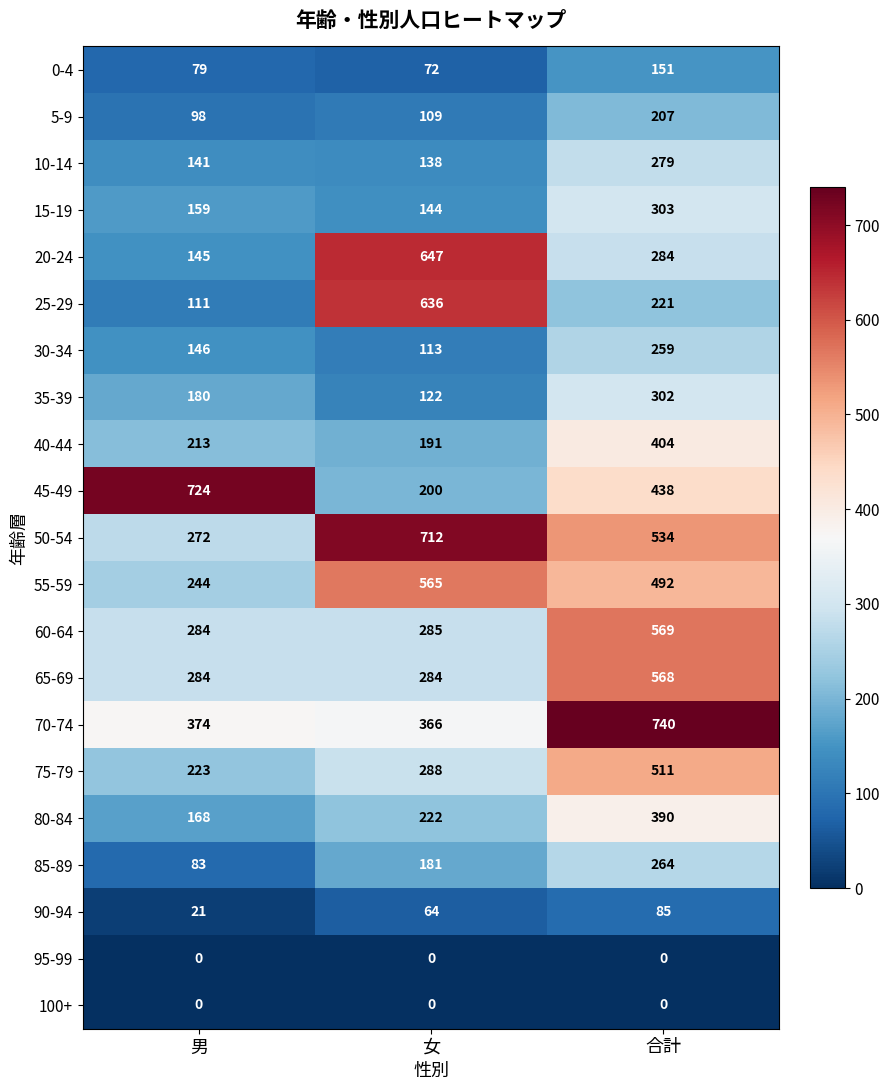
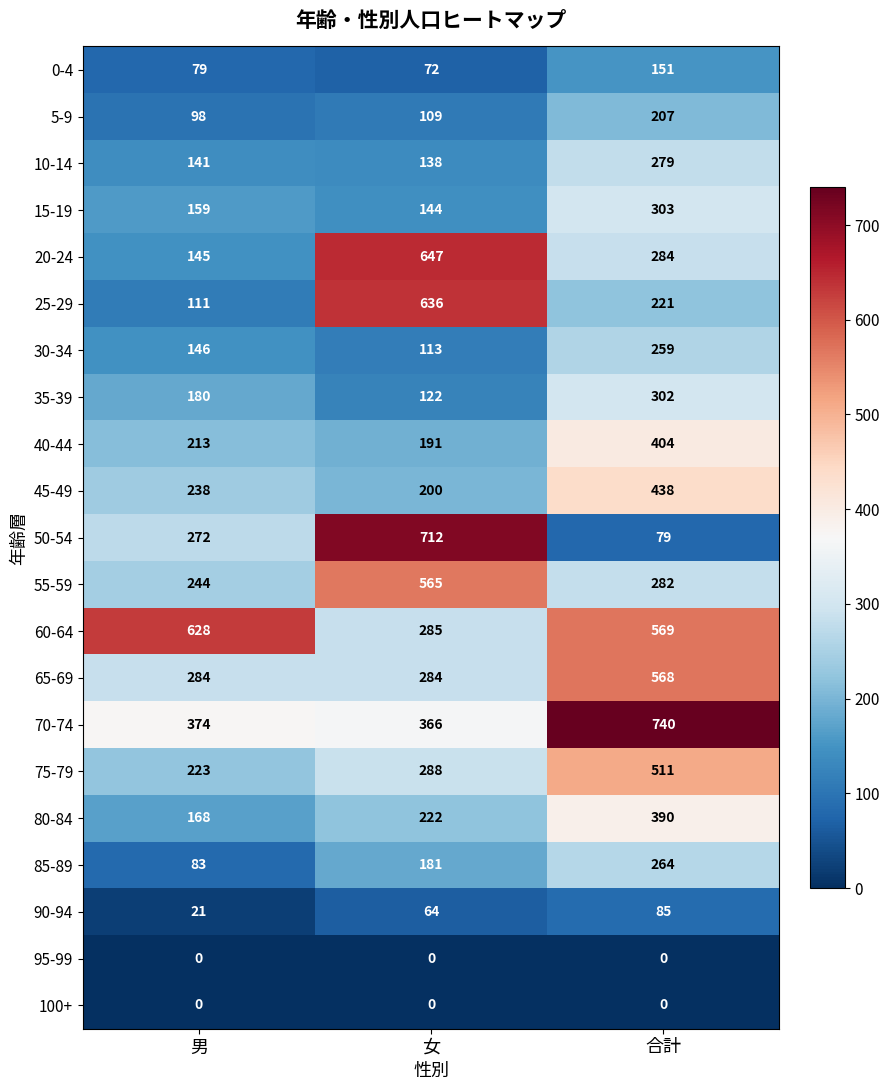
45-49, 男: 724 -> 238
50-54, 合計: 534 -> 79
55-59, 合計: 492 -> 282
60-64, 男: 284 -> 628
